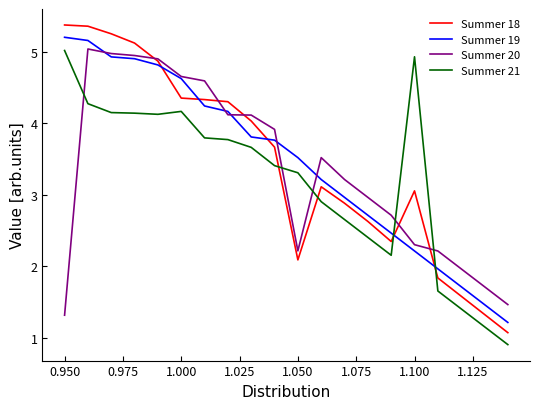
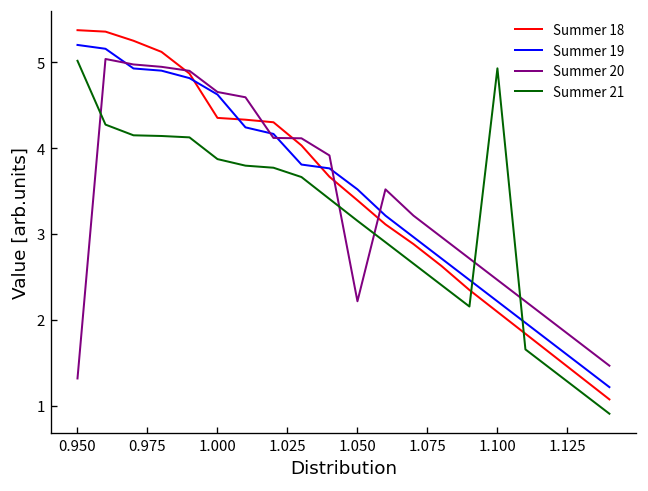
Summer 21, 1.000: 4.2 -> 3.9
Summer 18, 1.050: 2.1 -> 3.4
Summer 21, 1.050: 3.3 -> 3.2
Summer 18, 1.100: 3.1 -> 2.1
Summer 20, 1.100: 2.3 -> 2.5
